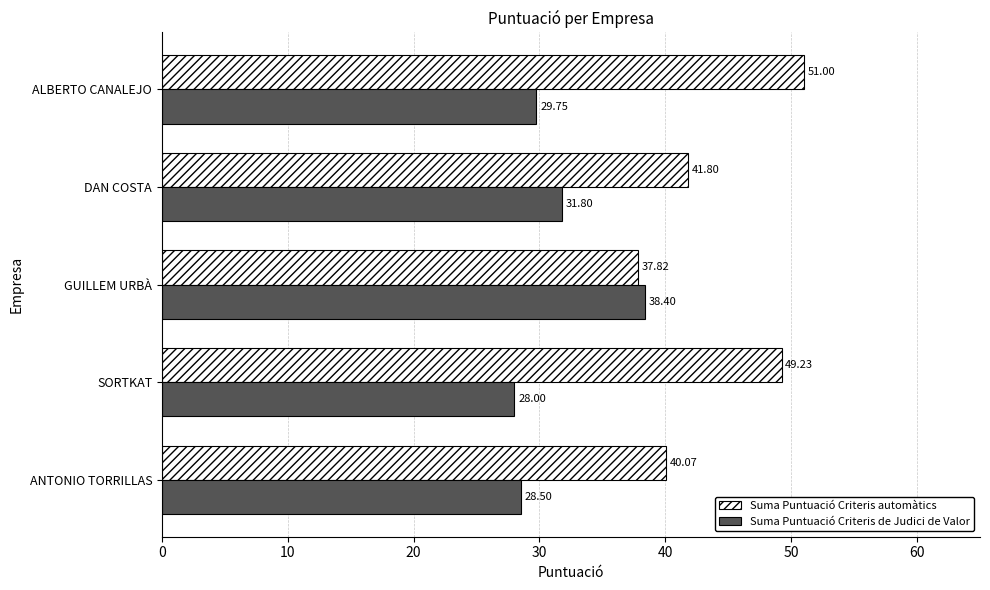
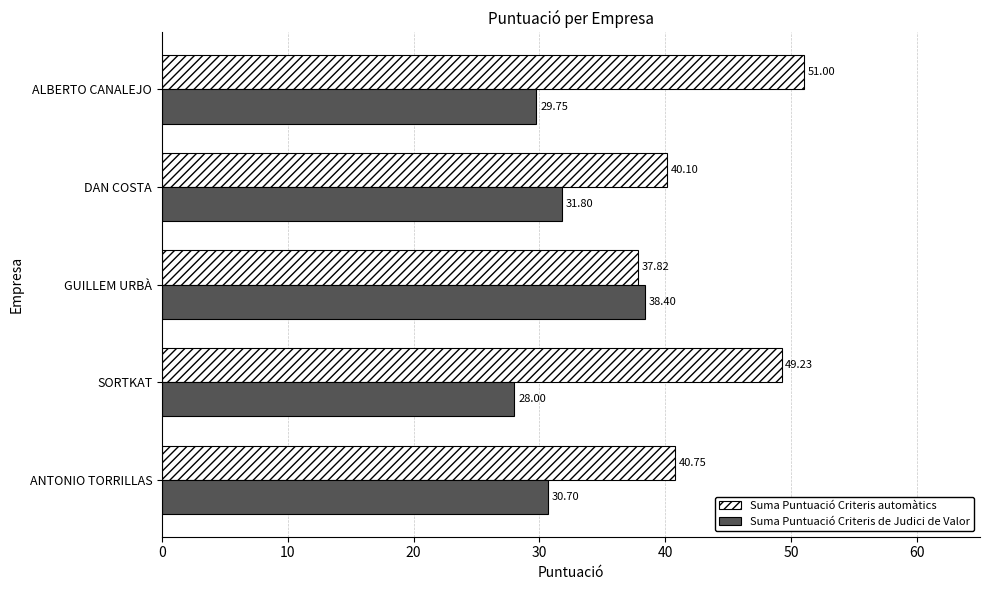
Suma Puntuació Criteris automàtics, DAN COSTA: 41.80 -> 40.10
Suma Puntuació Criteris automàtics, ANTONIO TORRILLAS: 40.07 -> 40.75
Suma Puntuació Criteris de Judici de Valor, ANTONIO TORRILLAS: 28.50 -> 30.70
